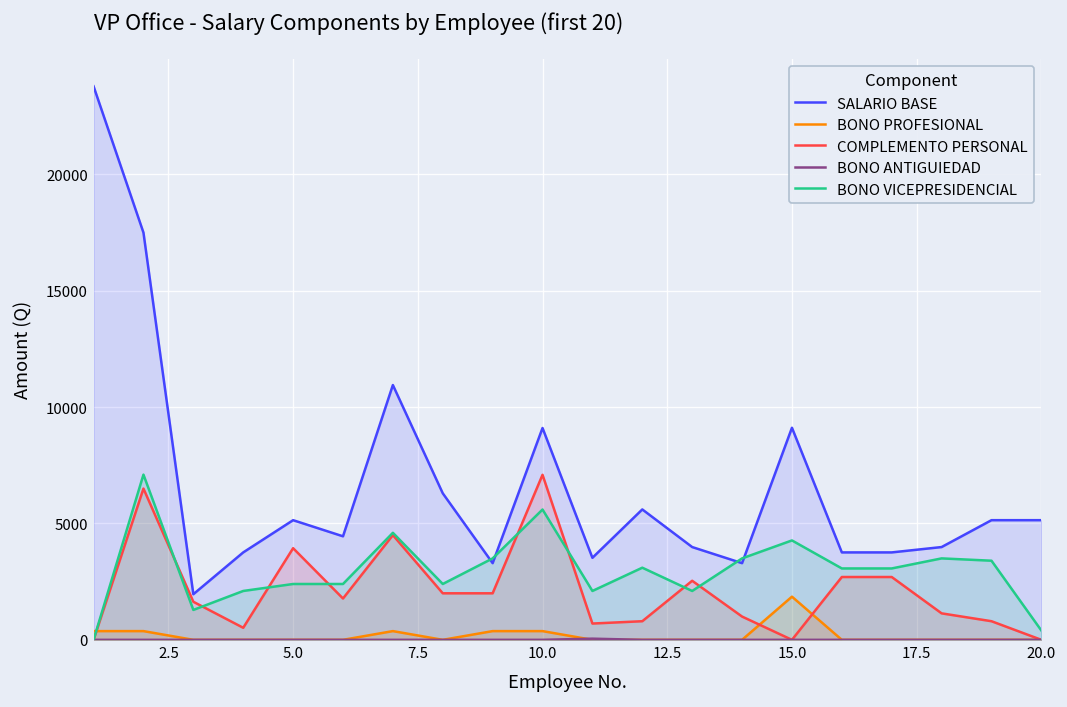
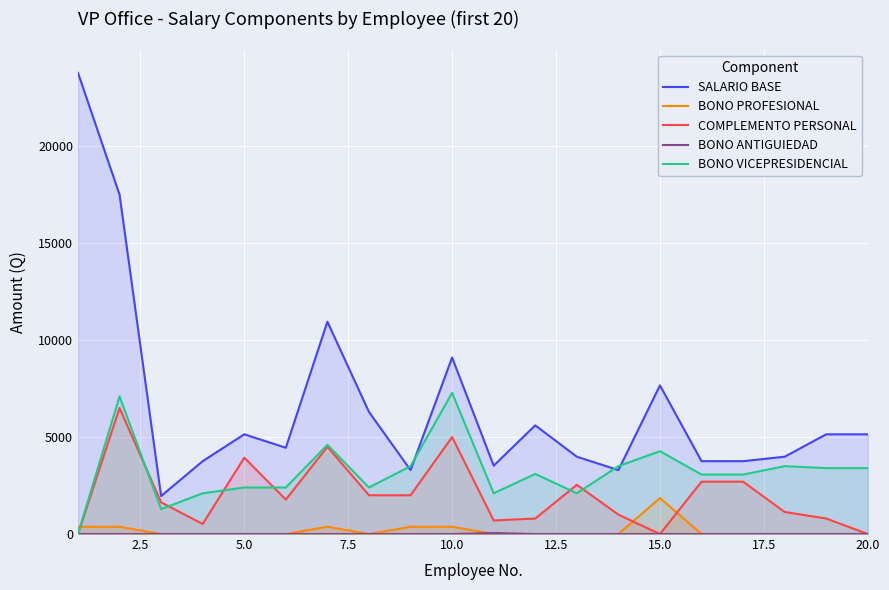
COMPLEMENTO PERSONAL, 10.0: 7100 -> 5000
BONO VICEPRESIDENCIAL, 10.0: 5600 -> 7300
SALARIO BASE, 15.0: 9100 -> 7700
BONO VICEPRESIDENCIAL, 20.0: 400 -> 3400
